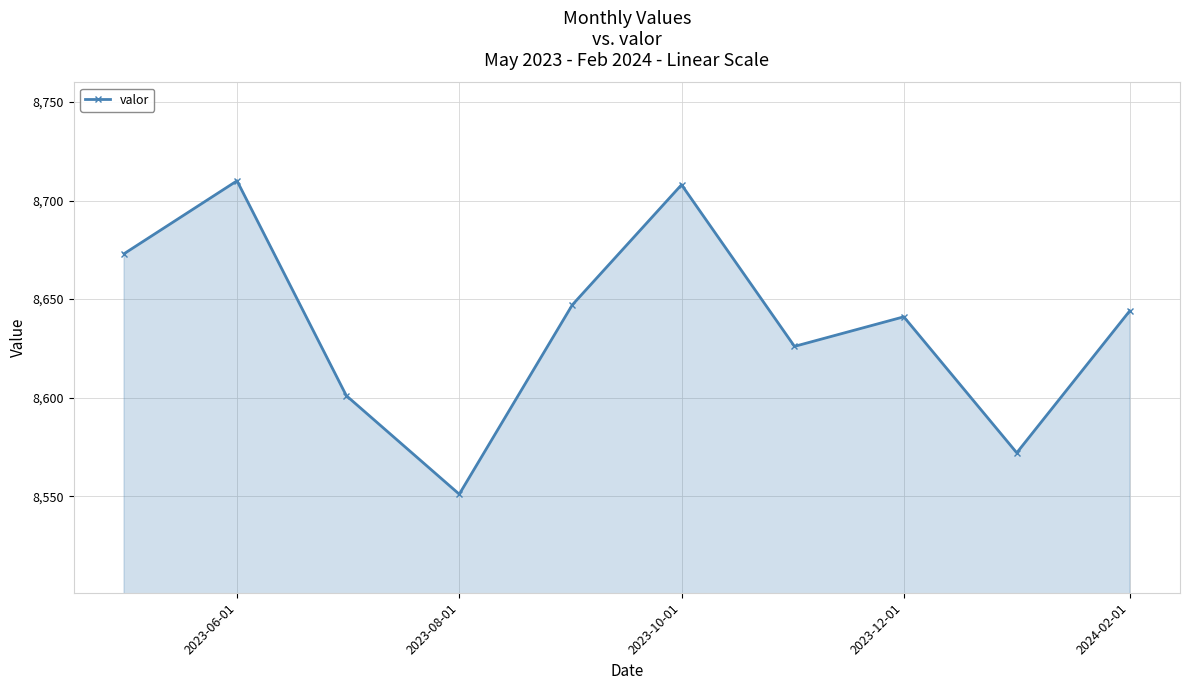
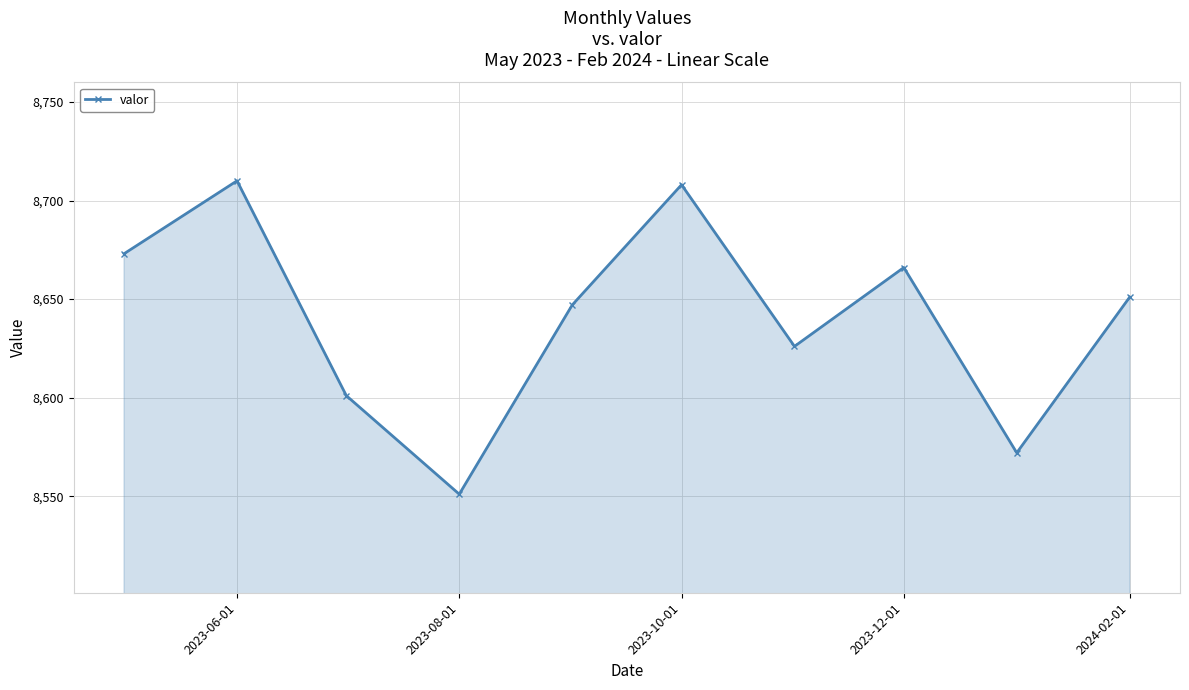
2023-12-01: 8,641 -> 8,666
2024-02-01: 8,644 -> 8,651
